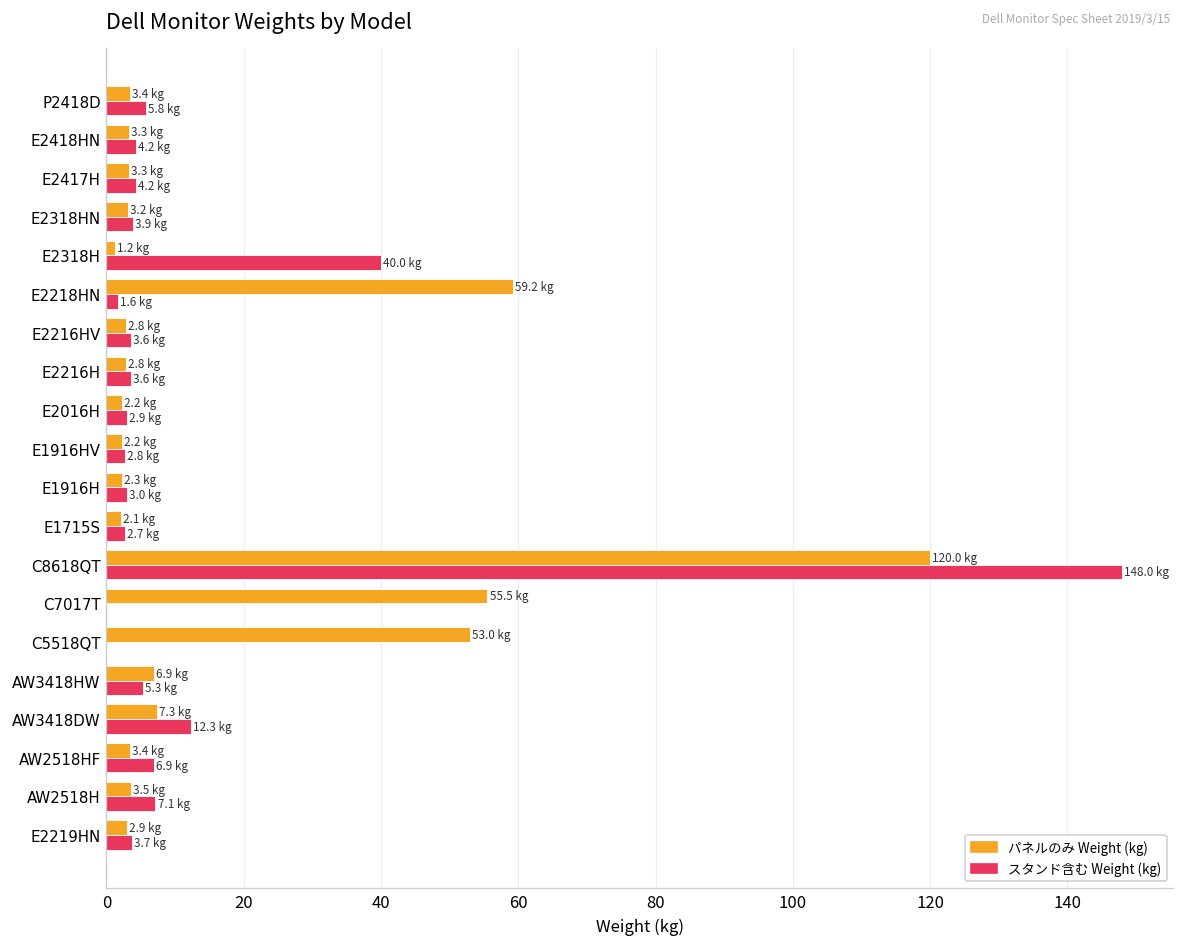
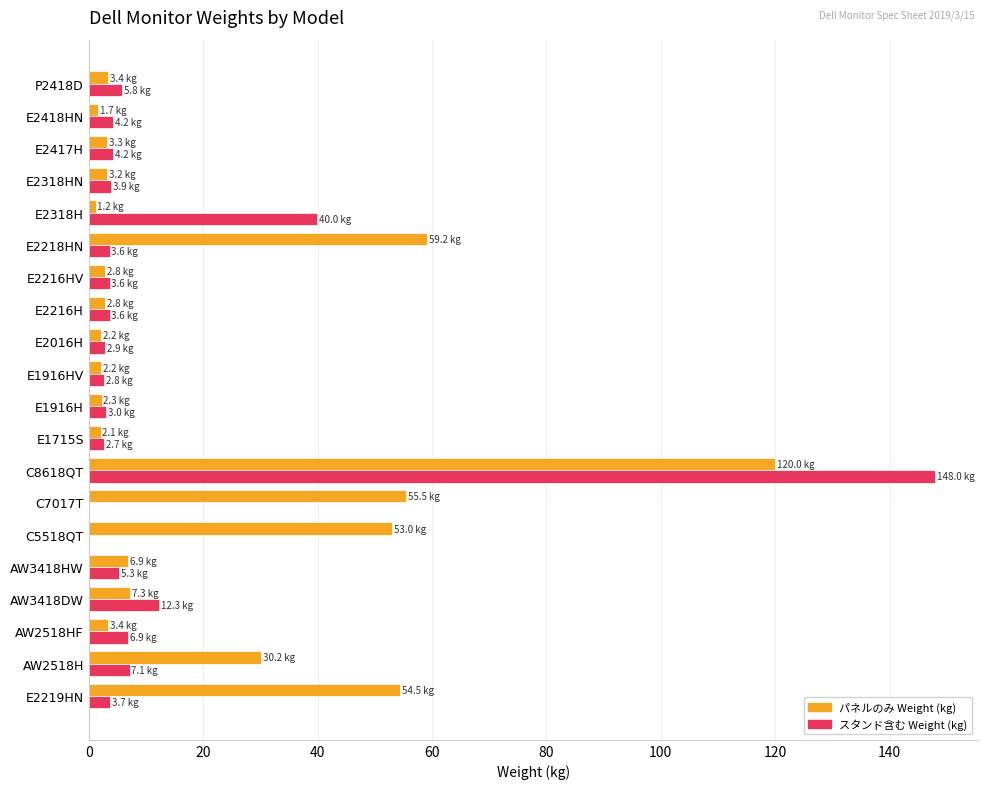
パネルのみ Weight (kg), E2418HN: 3.3 -> 1.7
スタンド含む Weight (kg), E2218HN: 1.6 -> 3.6
パネルのみ Weight (kg), AW2518H: 3.5 -> 30.2
パネルのみ Weight (kg), E2219HN: 2.9 -> 54.5
